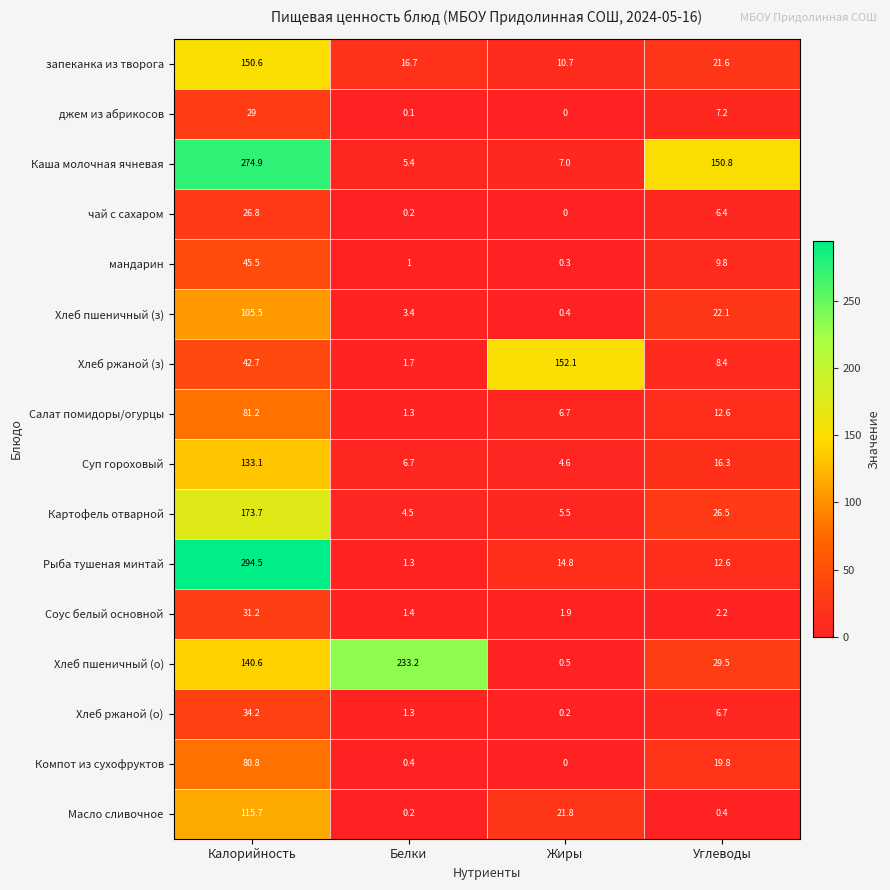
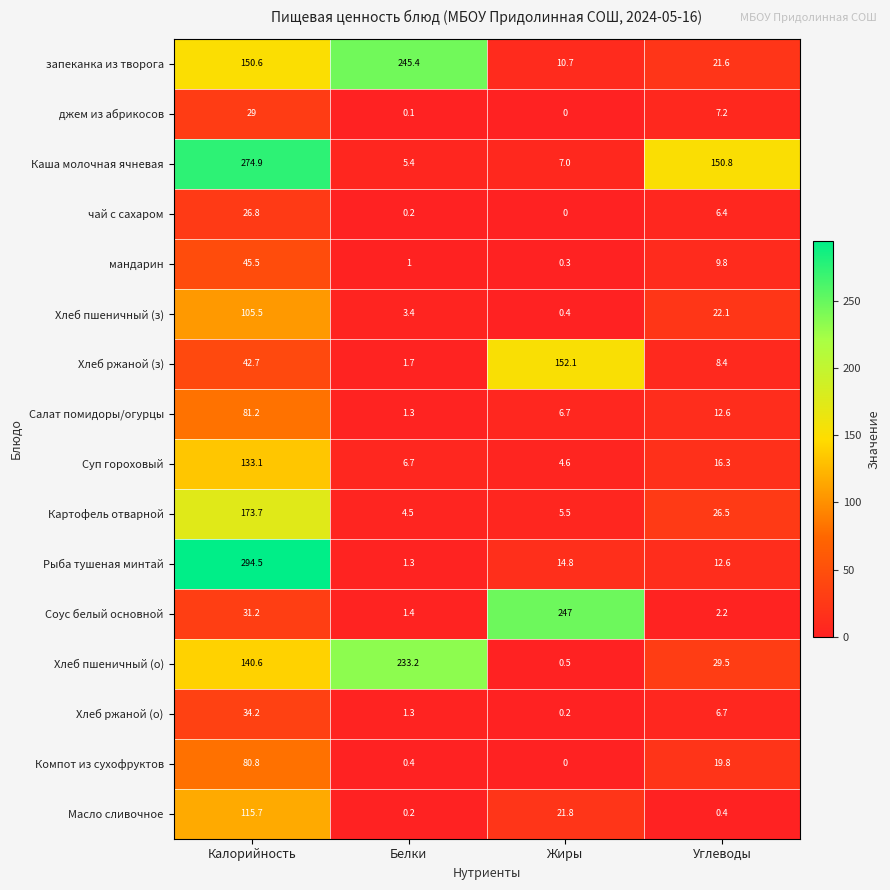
запеканка из творога, Белки: 16.7 -> 245.4
Соус белый основной, Жиры: 1.9 -> 247
